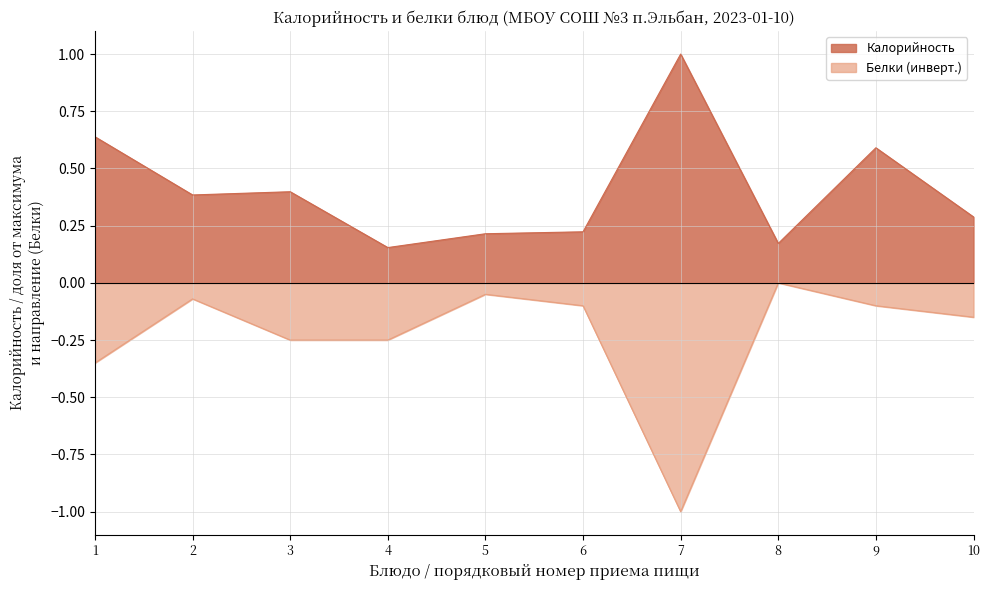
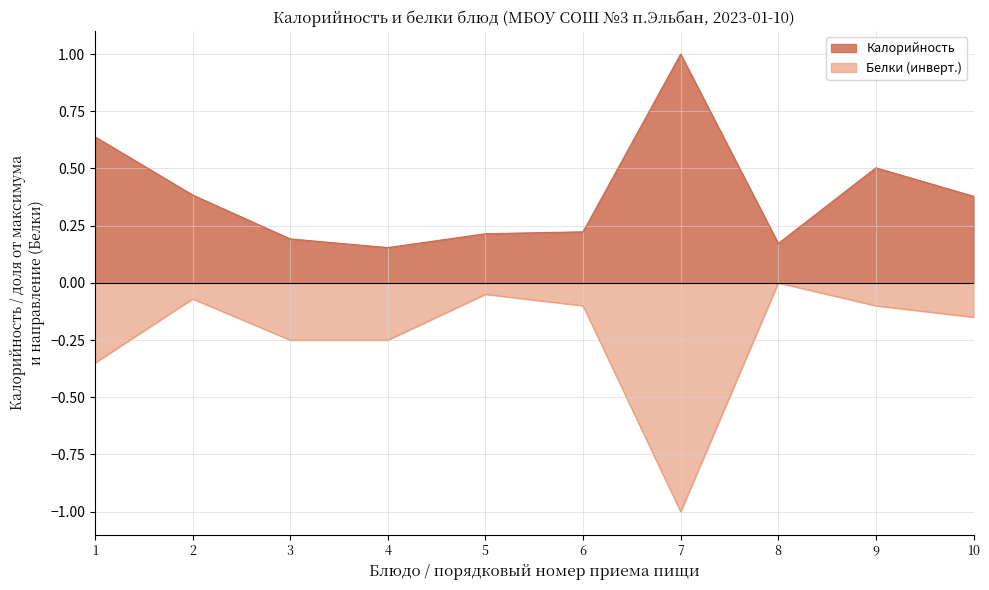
Калорийность, 3: 0.40 -> 0.19
Калорийность, 9: 0.59 -> 0.50
Калорийность, 10: 0.29 -> 0.38
